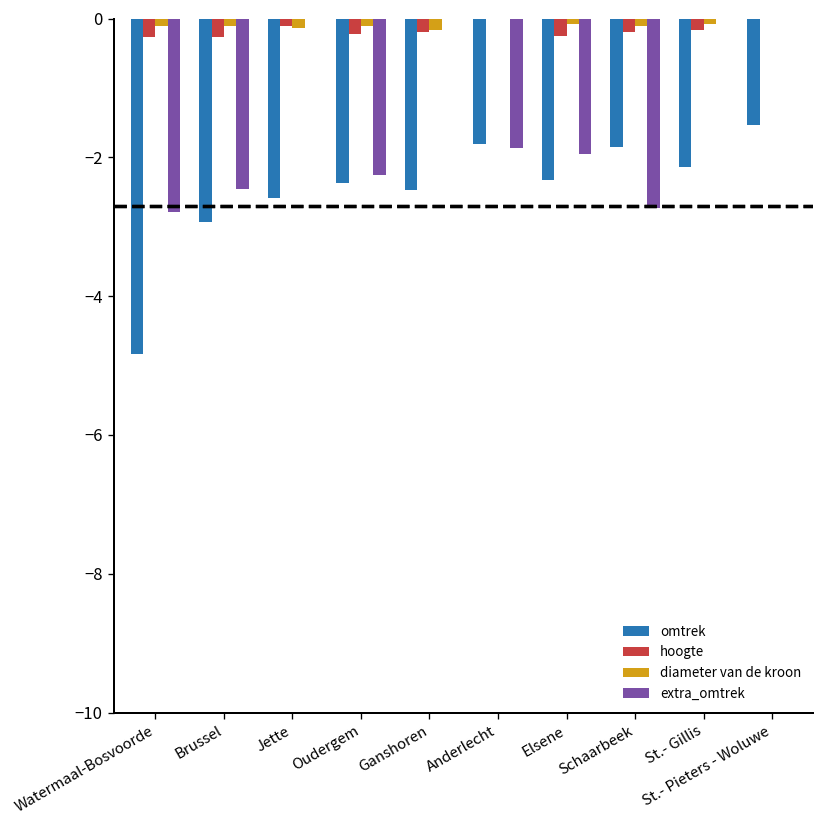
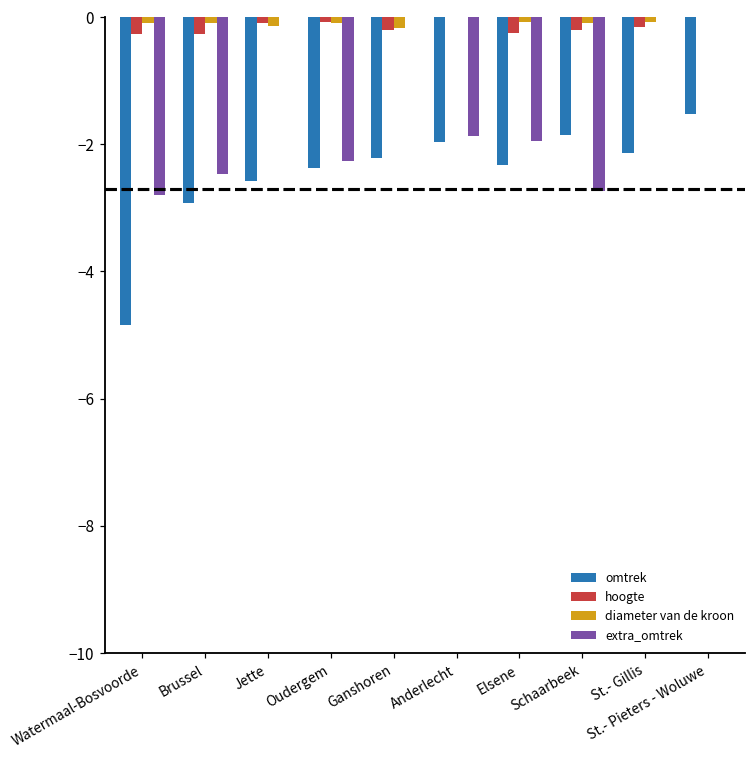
hoogte, Oudergem: -0.2 -> -0.1
omtrek, Ganshoren: -2.5 -> -2.2
omtrek, Anderlecht: -1.8 -> -2.0
